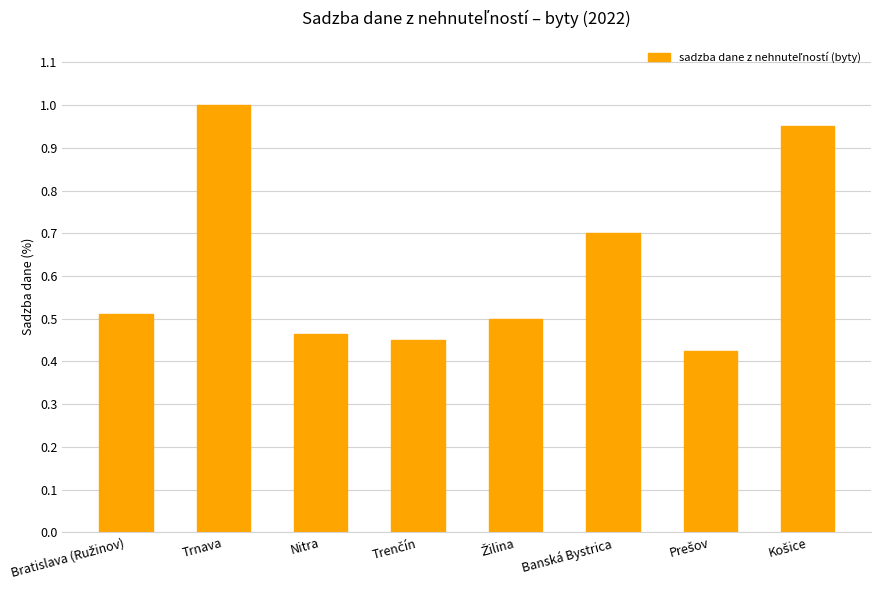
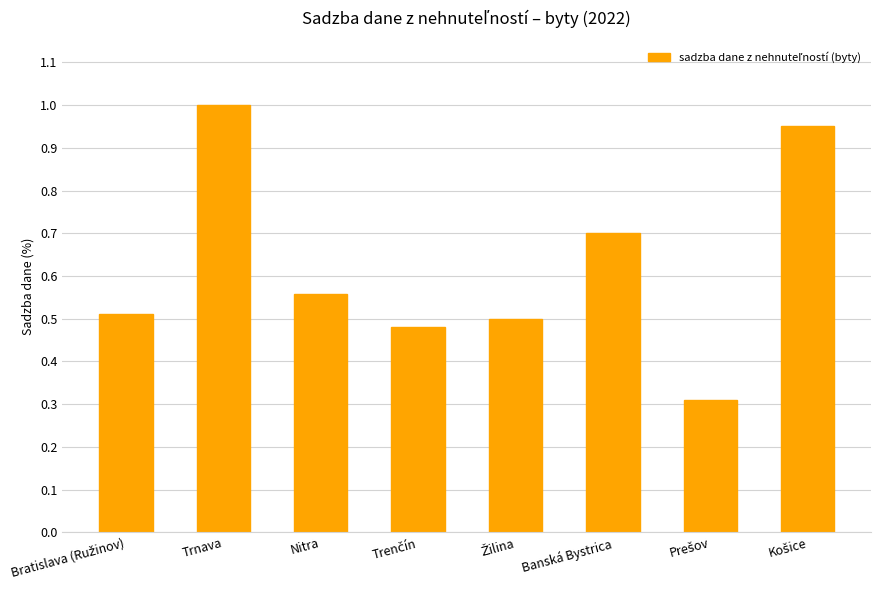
Nitra: 0.47 -> 0.56
Trenčín: 0.45 -> 0.48
Prešov: 0.43 -> 0.31
